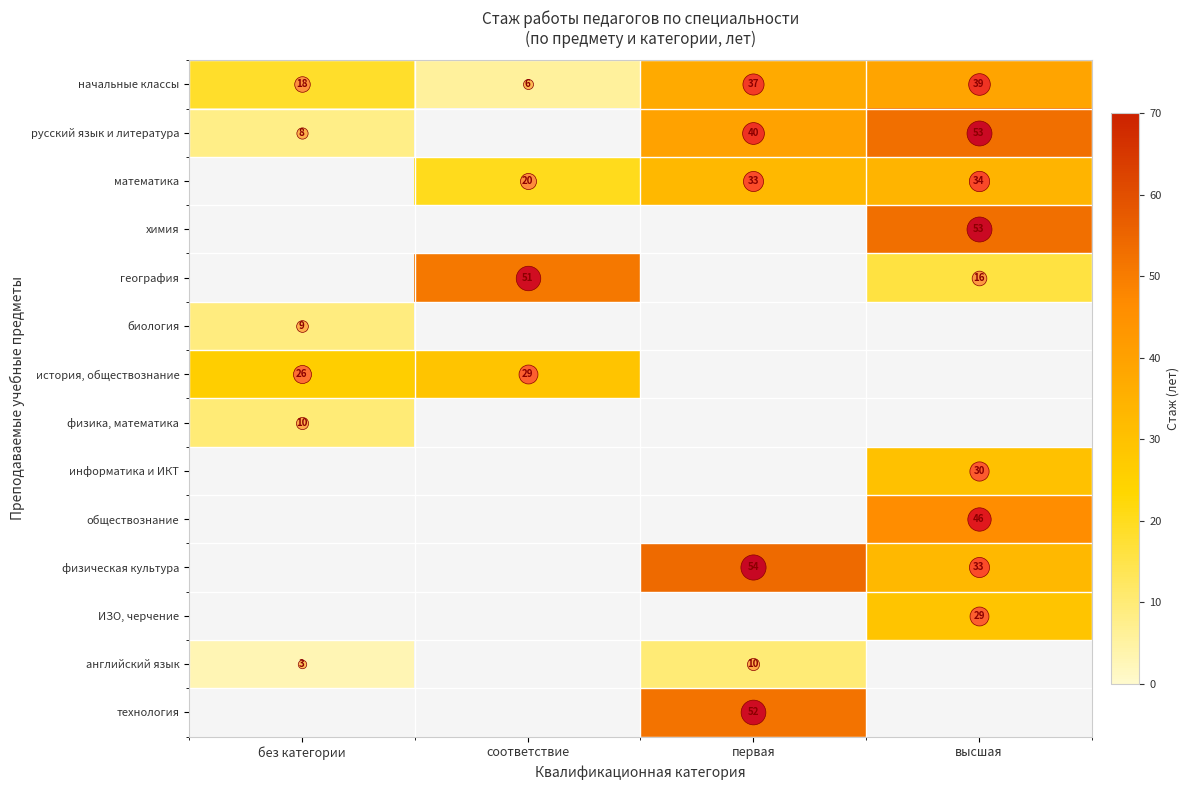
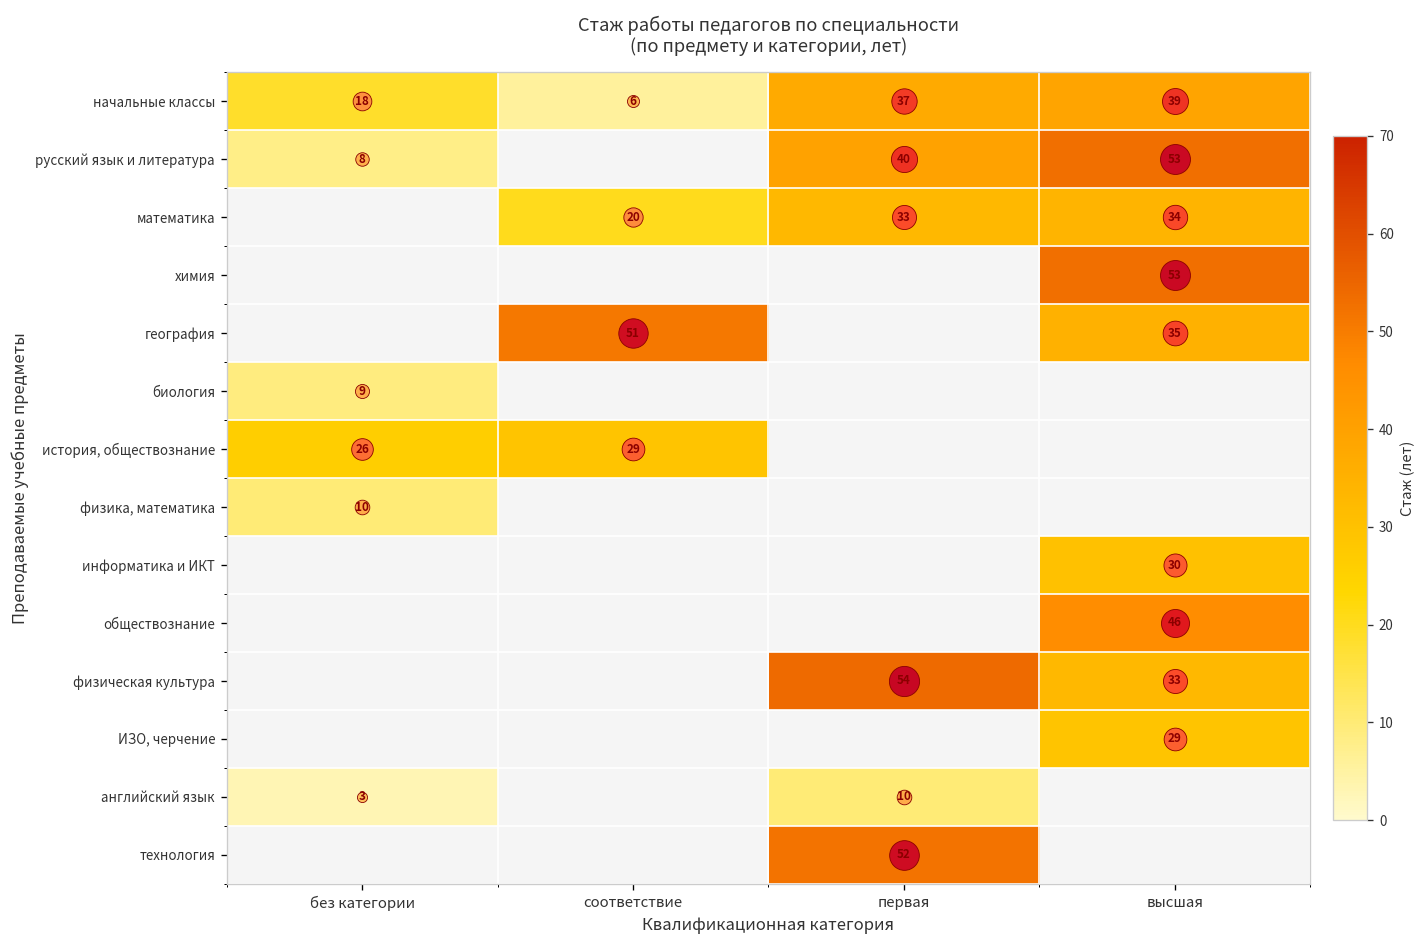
география, высшая: 16 -> 35
